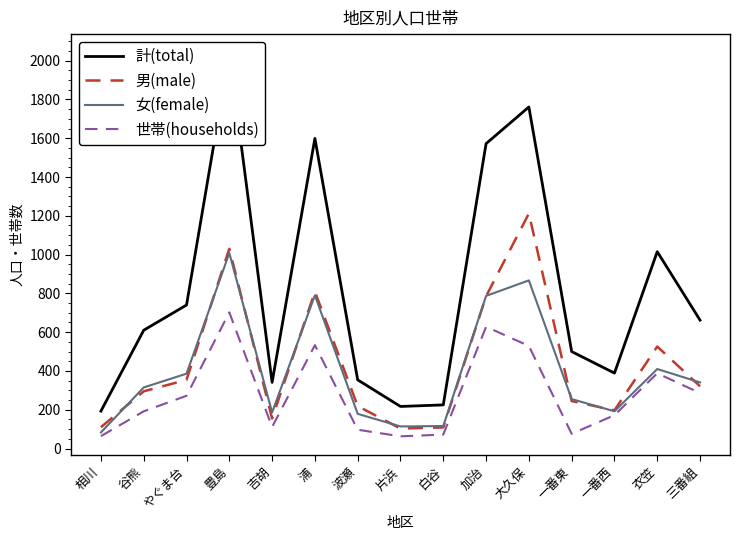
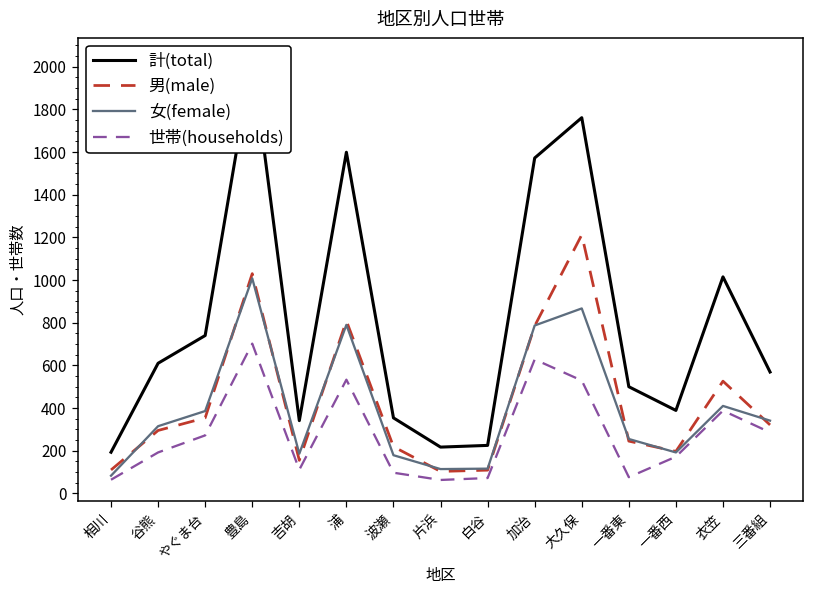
計(total), 三番組: 660 -> 570
